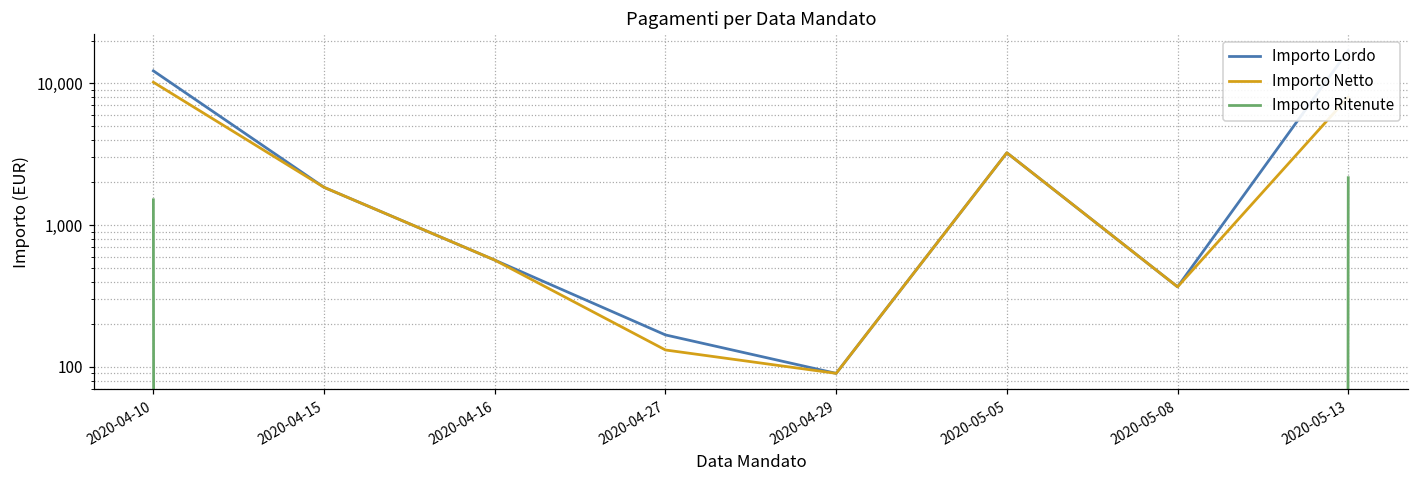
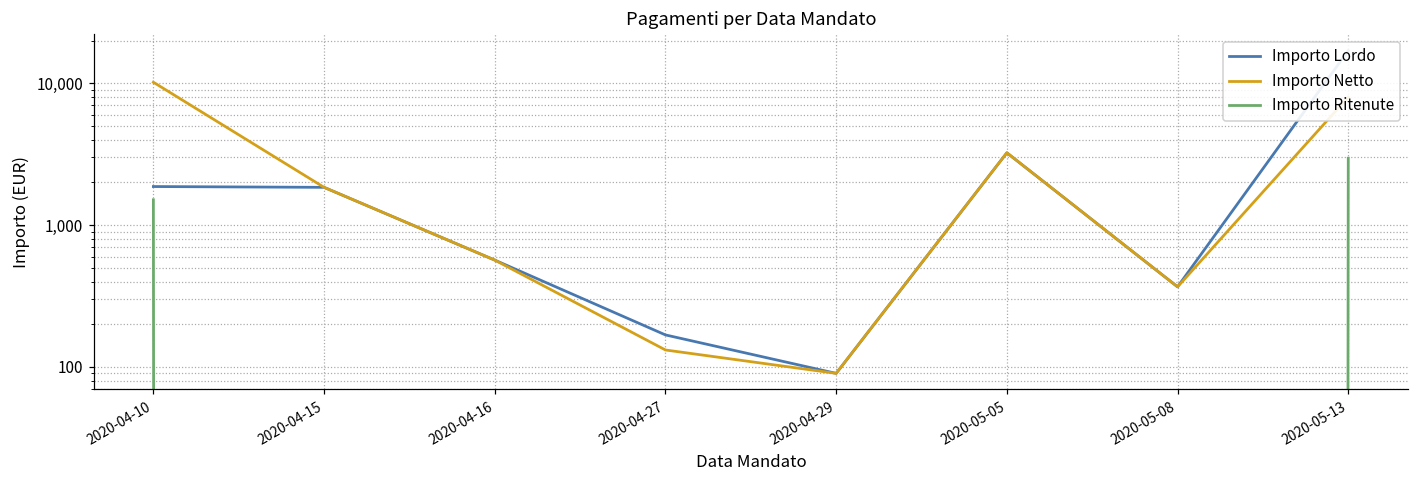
Importo Lordo, 2020-04-10: 12,000 -> 1,900
Importo Ritenute, 2020-05-13: 2,200 -> 3,000
